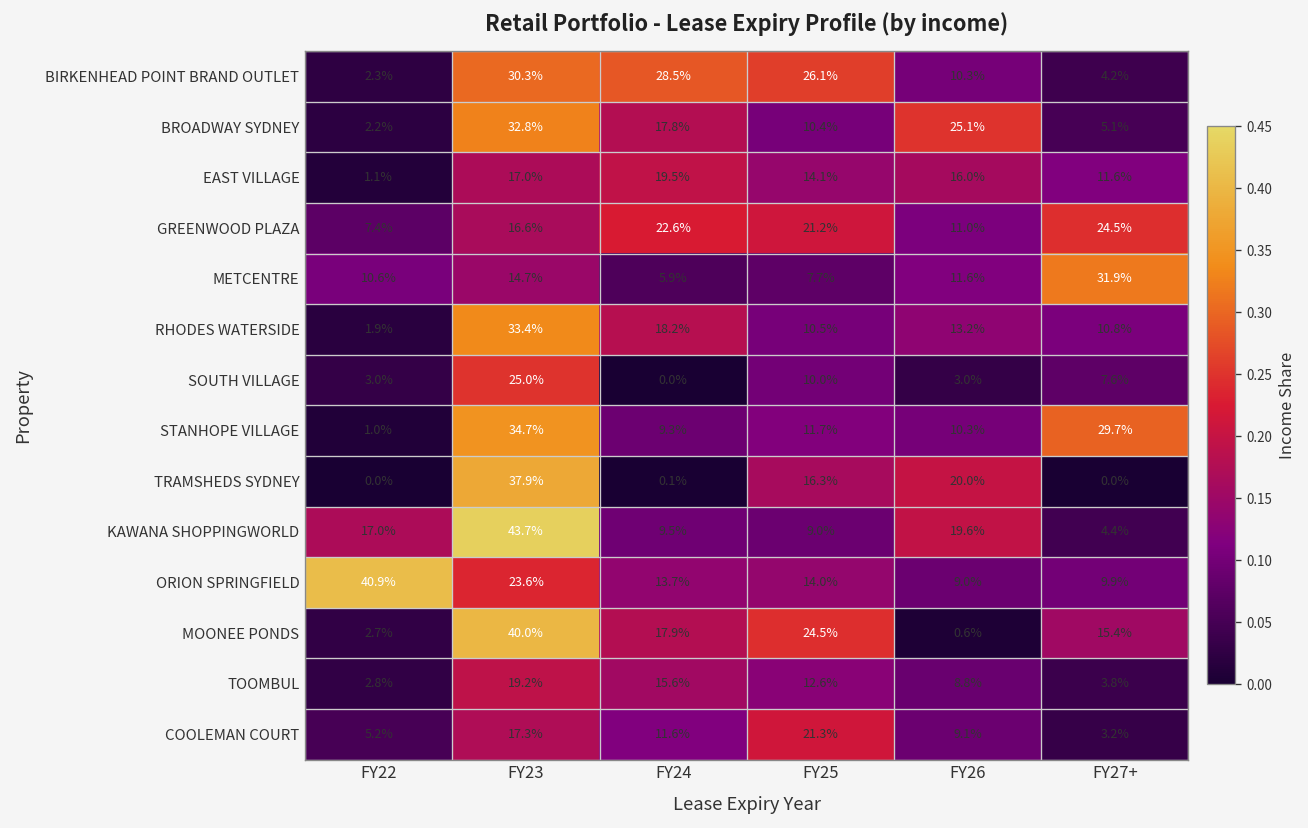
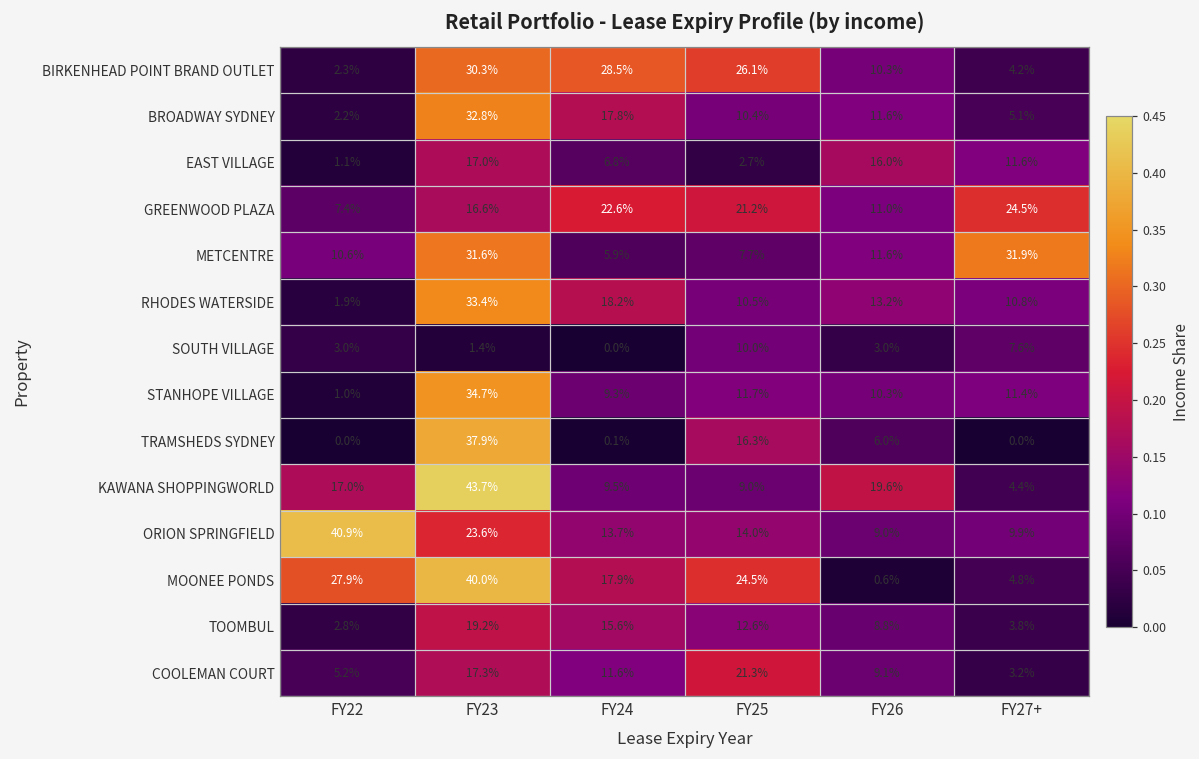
BROADWAY SYDNEY, FY26: 25.1% -> 11.6%
EAST VILLAGE, FY24: 19.5% -> 6.8%
EAST VILLAGE, FY25: 14.1% -> 2.7%
METCENTRE, FY23: 14.7% -> 31.6%
SOUTH VILLAGE, FY23: 25.0% -> 1.4%
STANHOPE VILLAGE, FY27+: 29.7% -> 11.4%
TRAMSHEDS SYDNEY, FY26: 20.0% -> 6.0%
MOONEE PONDS, FY22: 2.7% -> 27.9%
MOONEE PONDS, FY27+: 15.4% -> 4.8%
